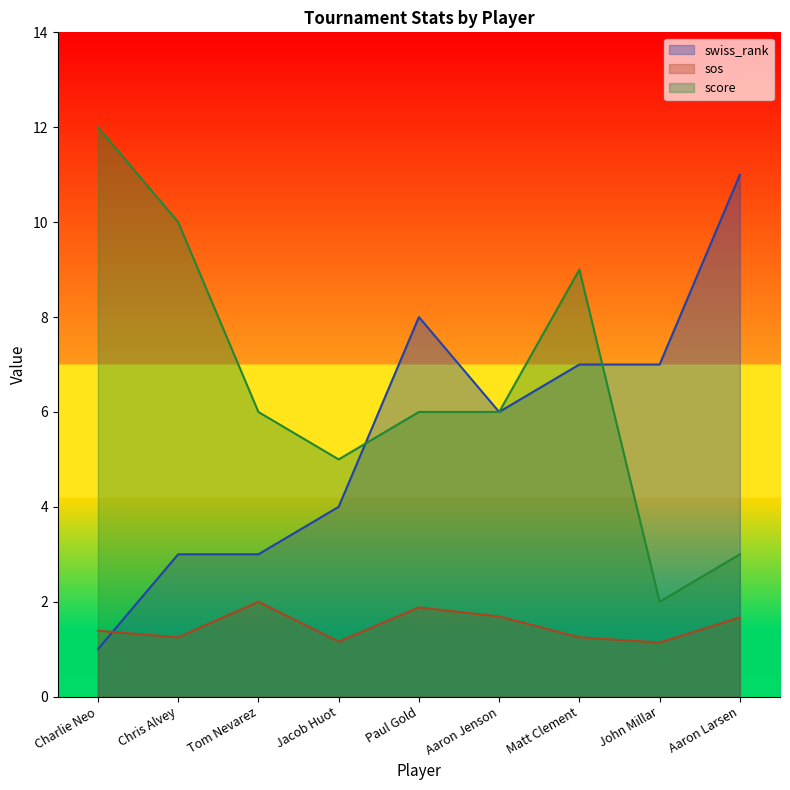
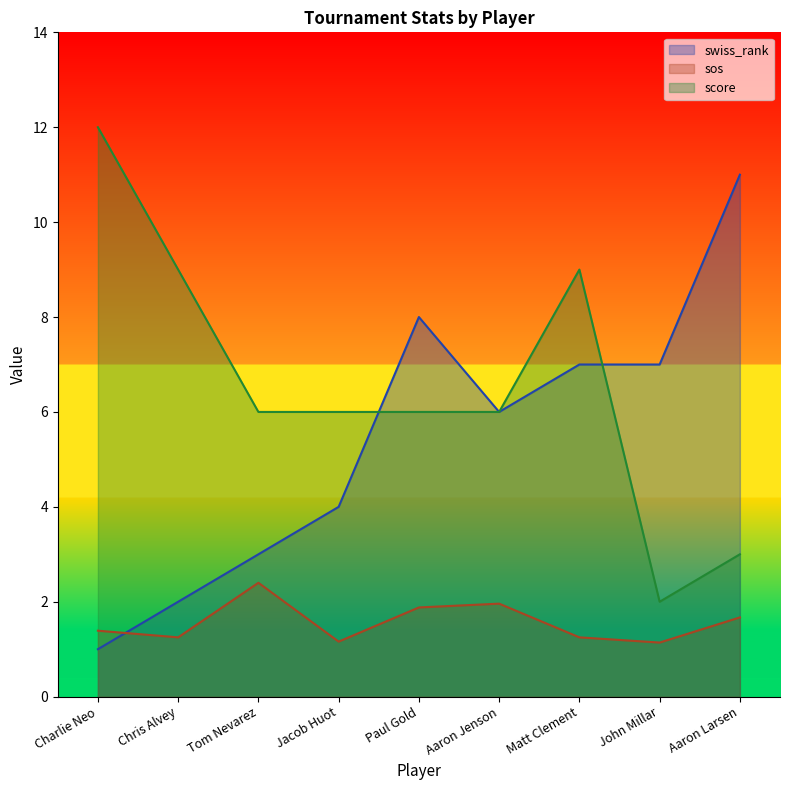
swiss_rank, Chris Alvey: 3 -> 2
score, Chris Alvey: 10 -> 9
sos, Tom Nevarez: 2.0 -> 2.4
score, Jacob Huot: 5 -> 6
sos, Aaron Jenson: 1.7 -> 2.0
